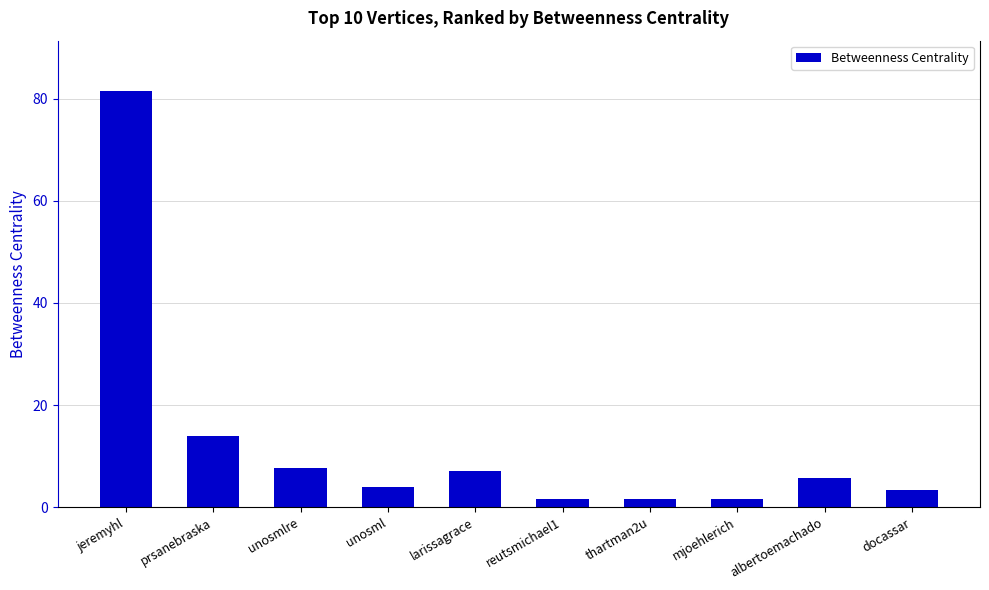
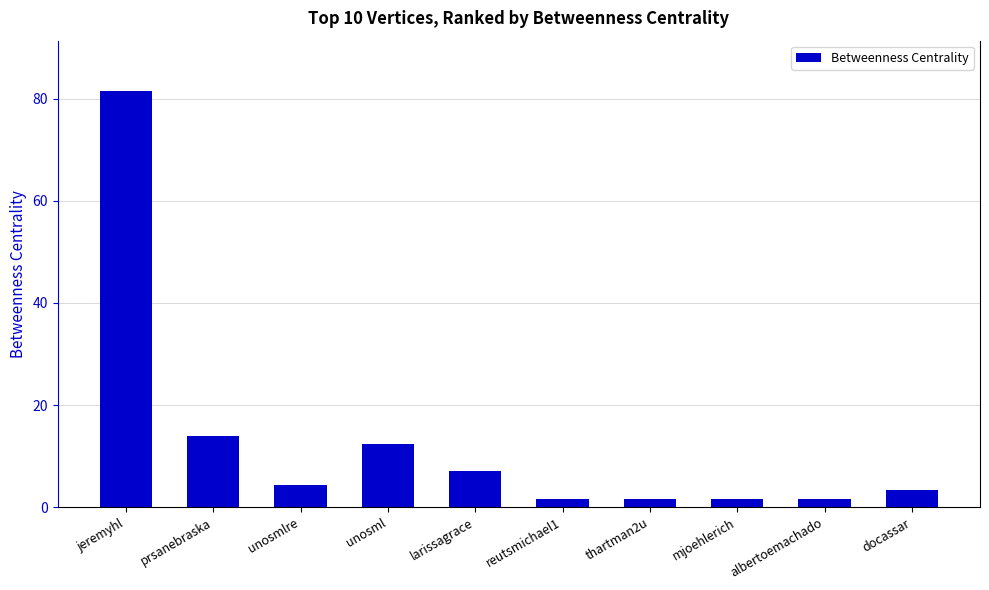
unosmlre: 8 -> 4
unosml: 4 -> 12
albertoemachado: 6 -> 2
